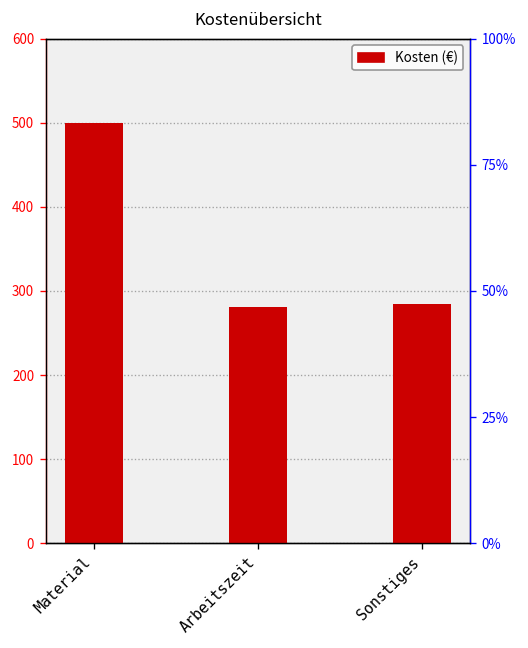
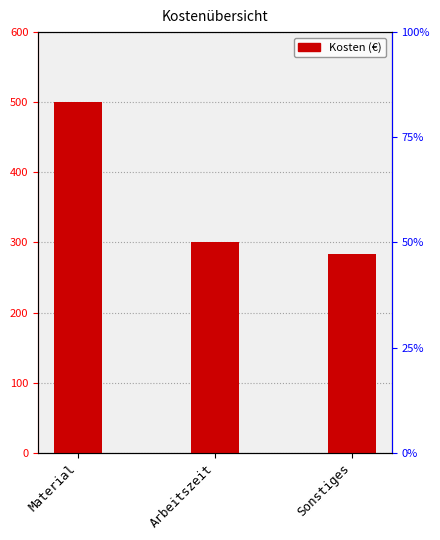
Arbeitszeit: 280 -> 300
